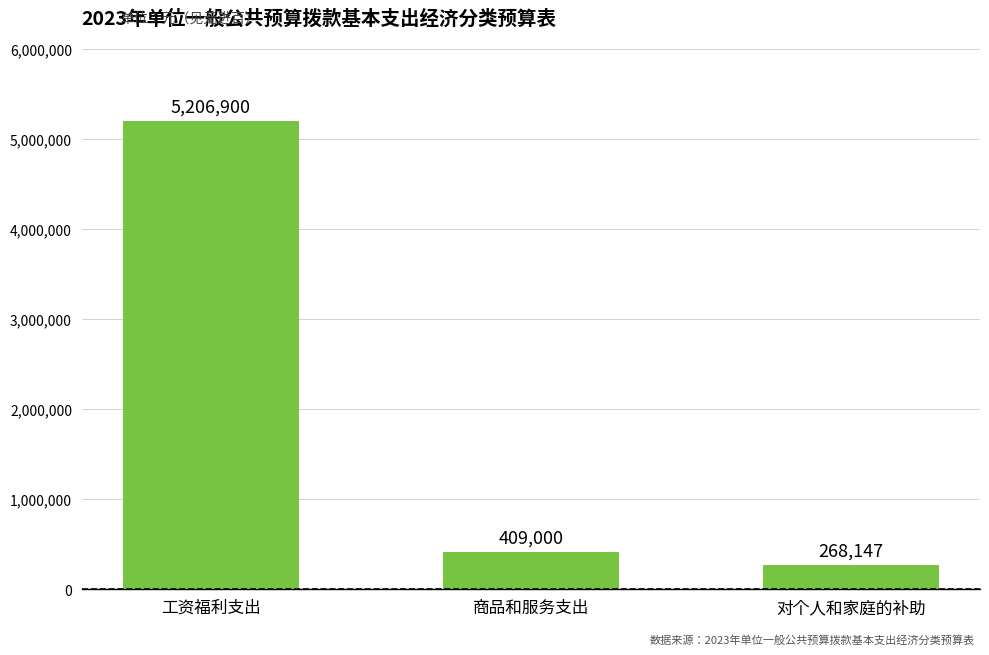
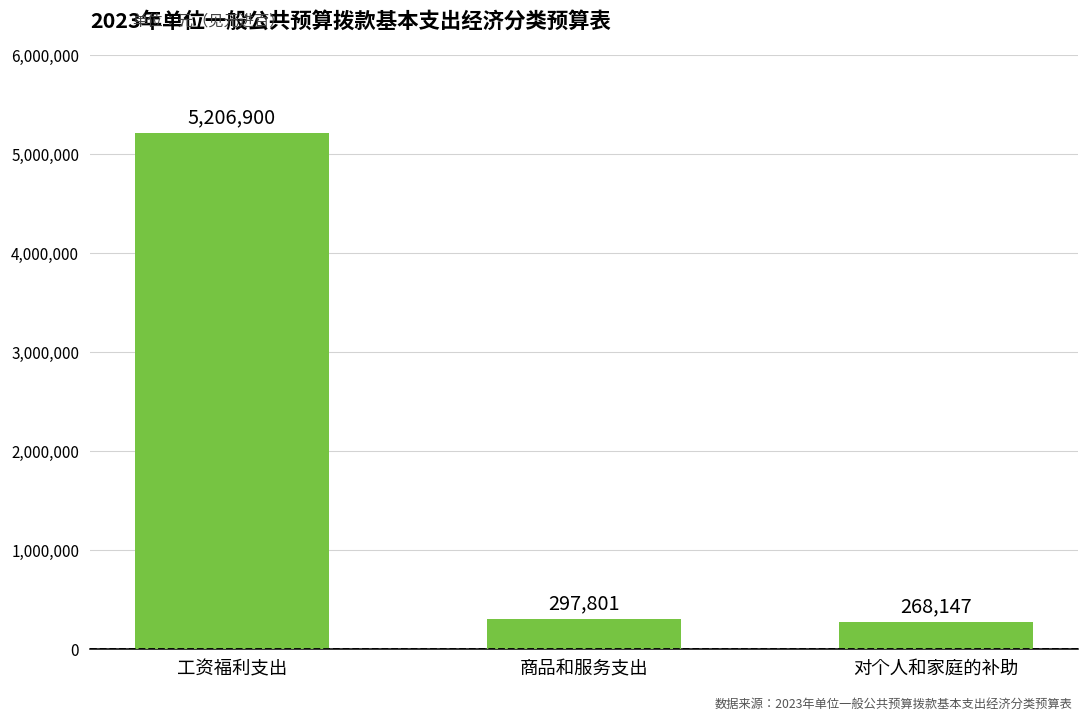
商品和服务支出: 409,000 -> 297,801
